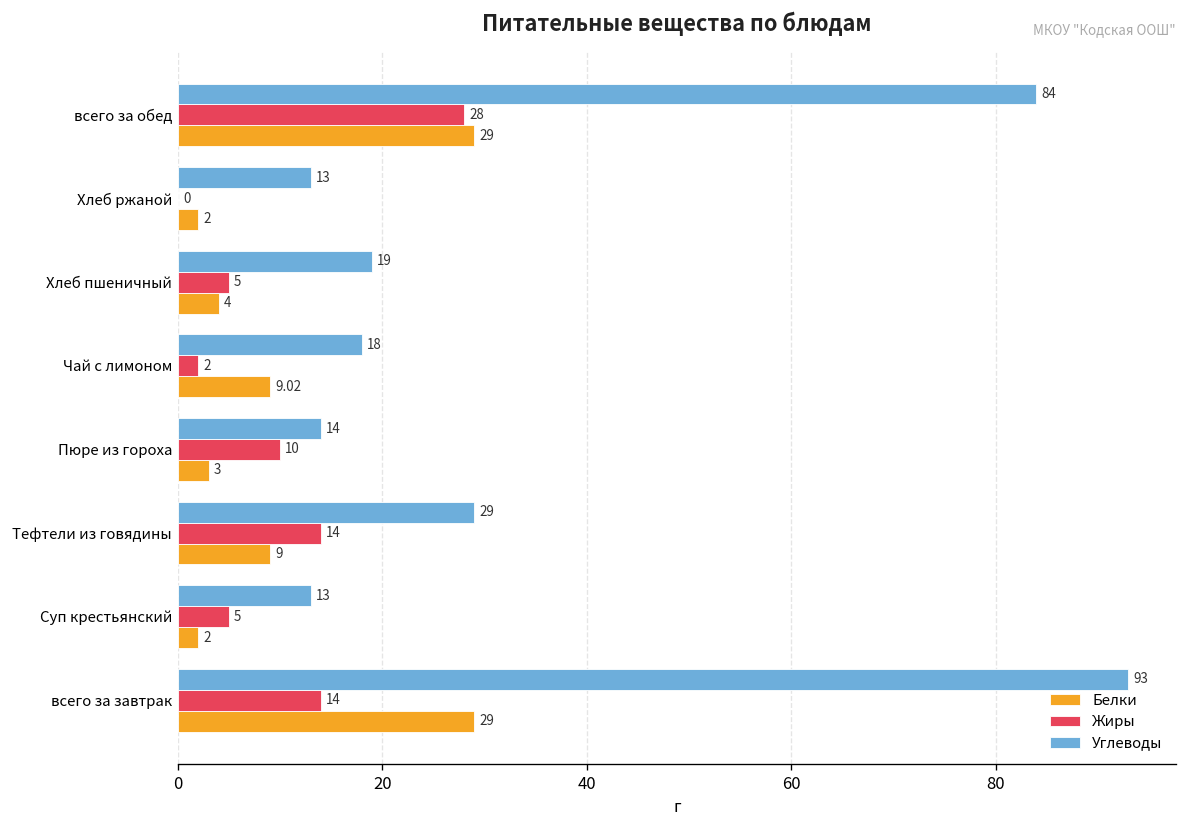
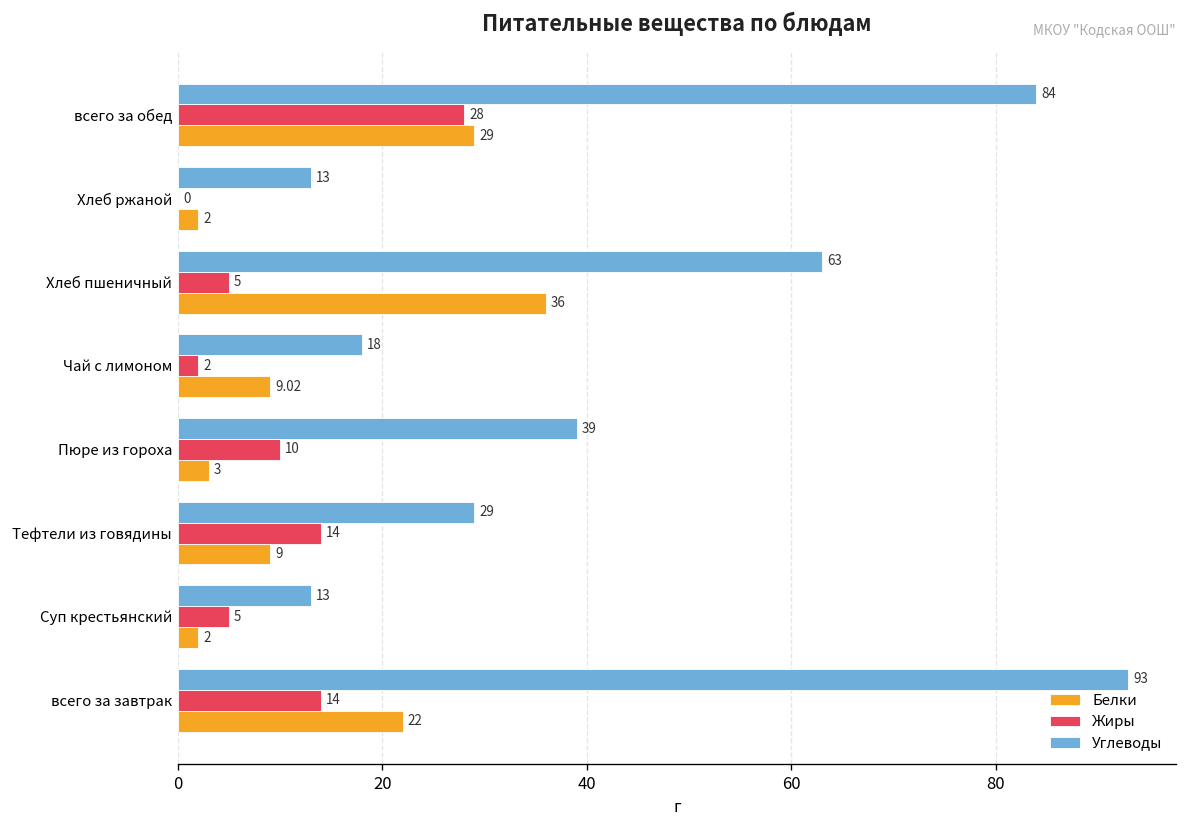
Углеводы, Хлеб пшеничный: 19 -> 63
Белки, Хлеб пшеничный: 4 -> 36
Углеводы, Пюре из гороха: 14 -> 39
Белки, всего за завтрак: 29 -> 22
